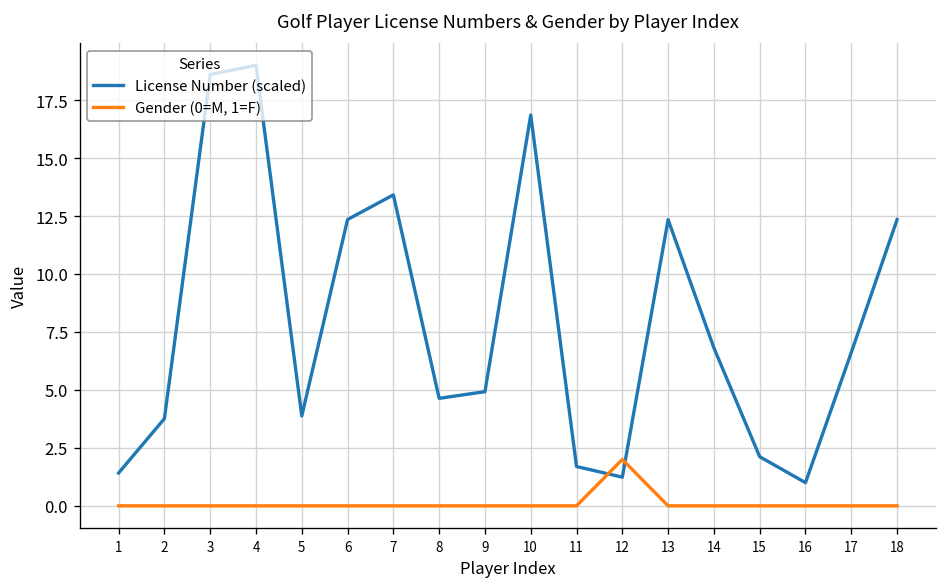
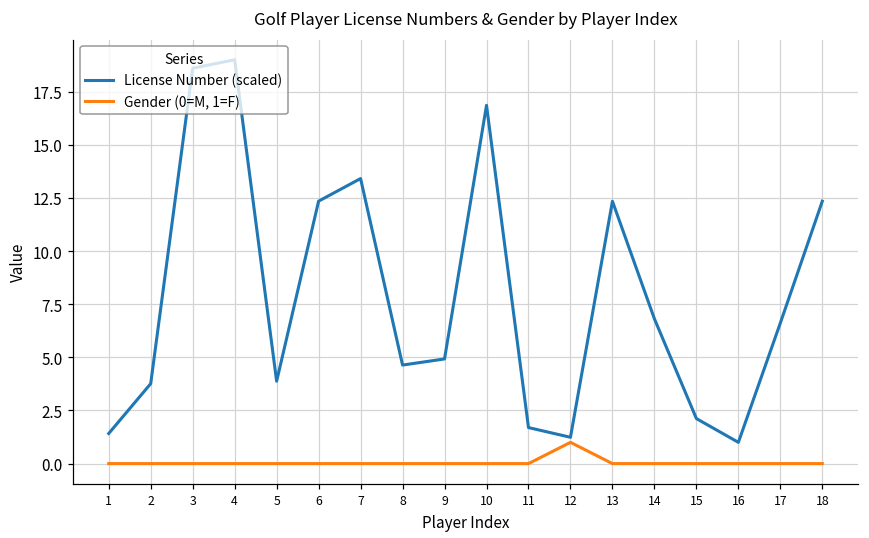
Gender (0=M, 1=F), 12: 2 -> 1
